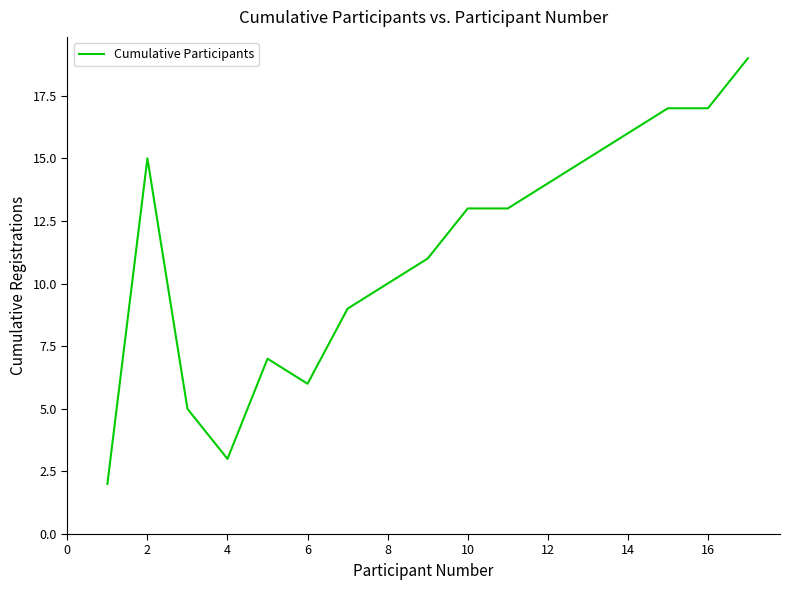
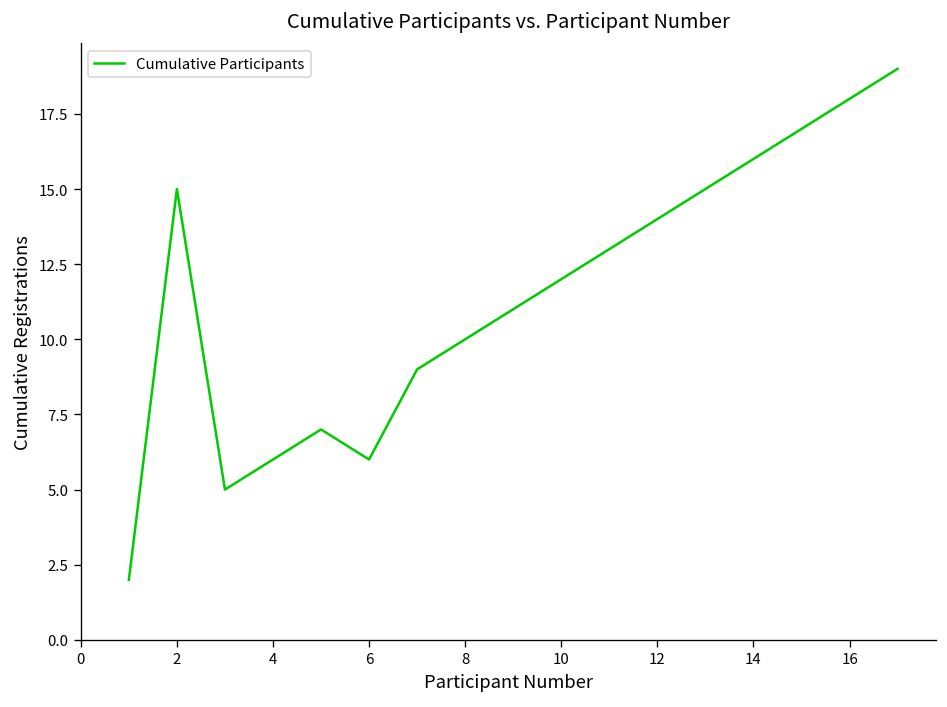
4: 3 -> 6
10: 13 -> 12
16: 17 -> 18
